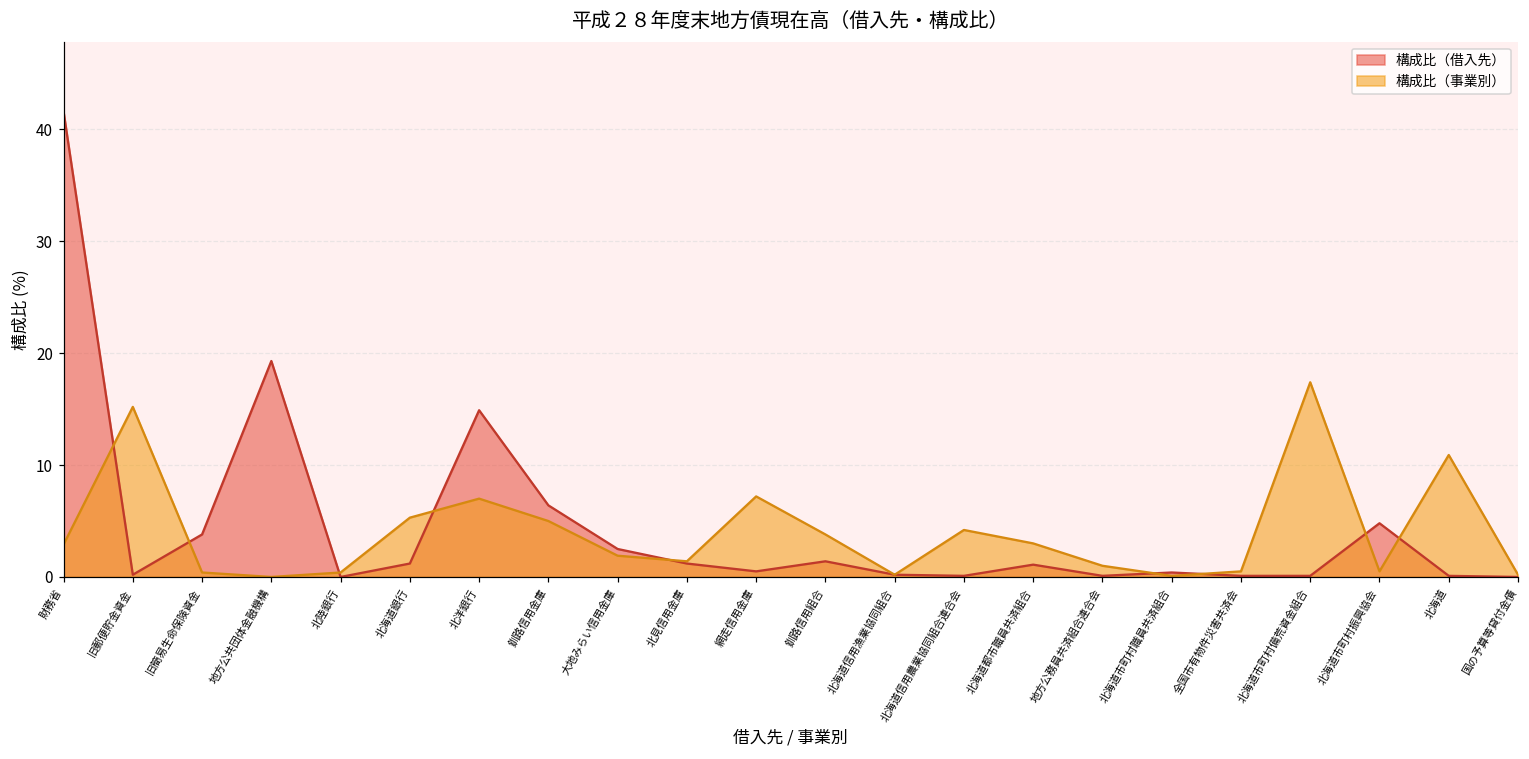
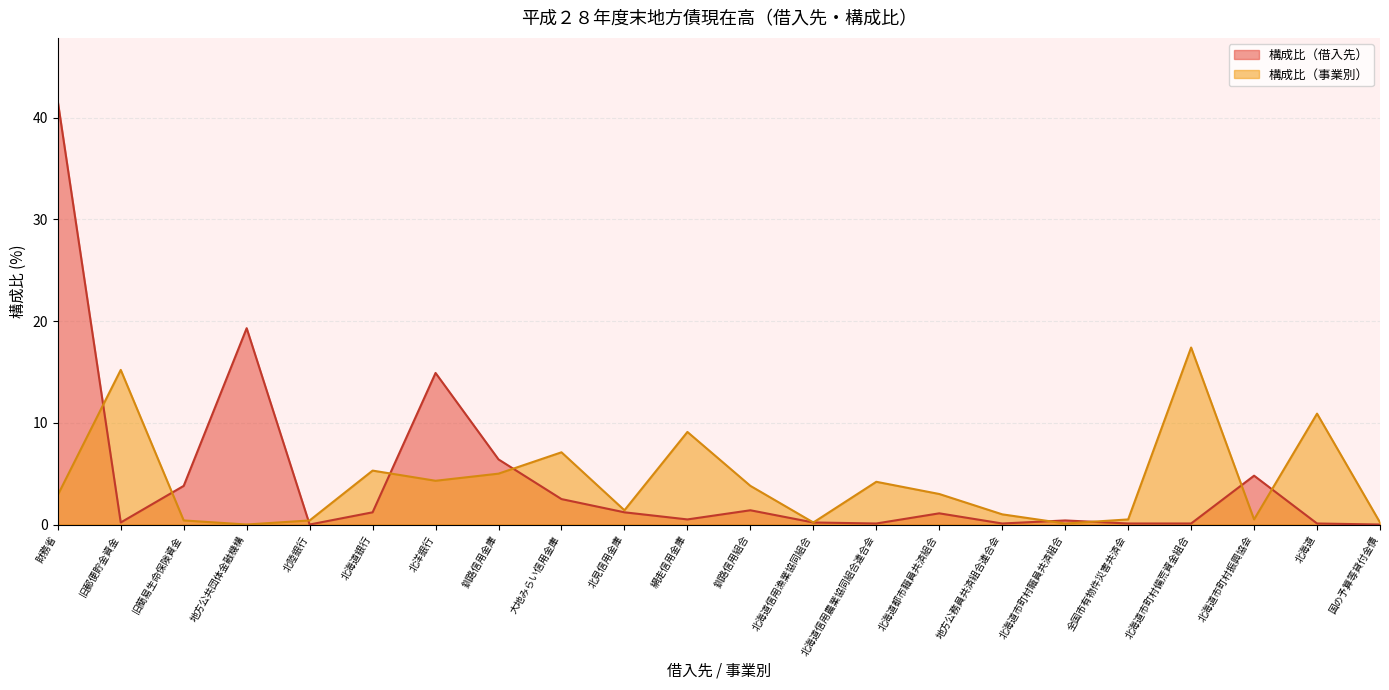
構成比（事業別）, 北洋銀行: 7.0 -> 4.3
構成比（事業別）, 大地みらい信用金庫: 1.9 -> 7.1
構成比（事業別）, 網走信用金庫: 7.2 -> 9.1
